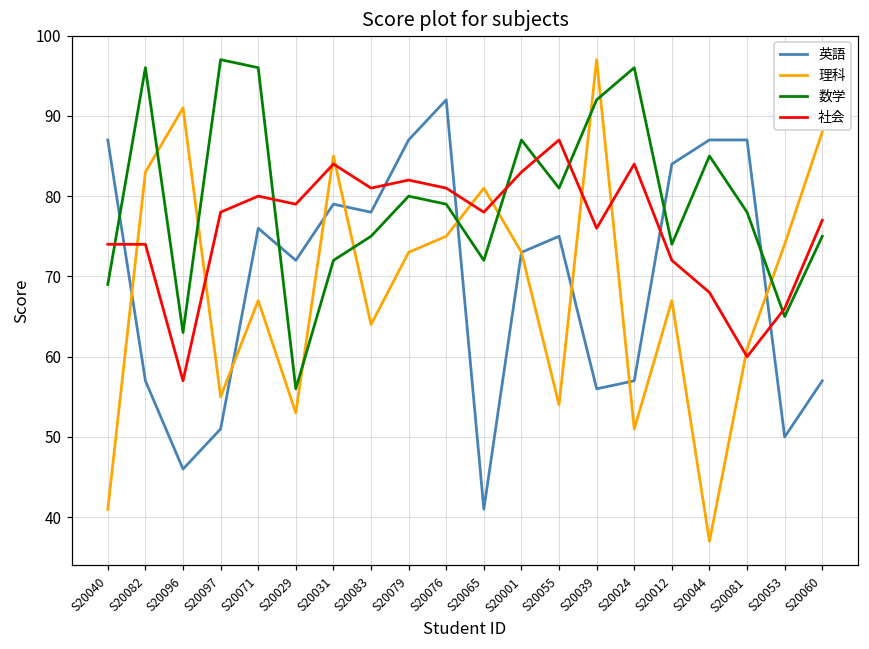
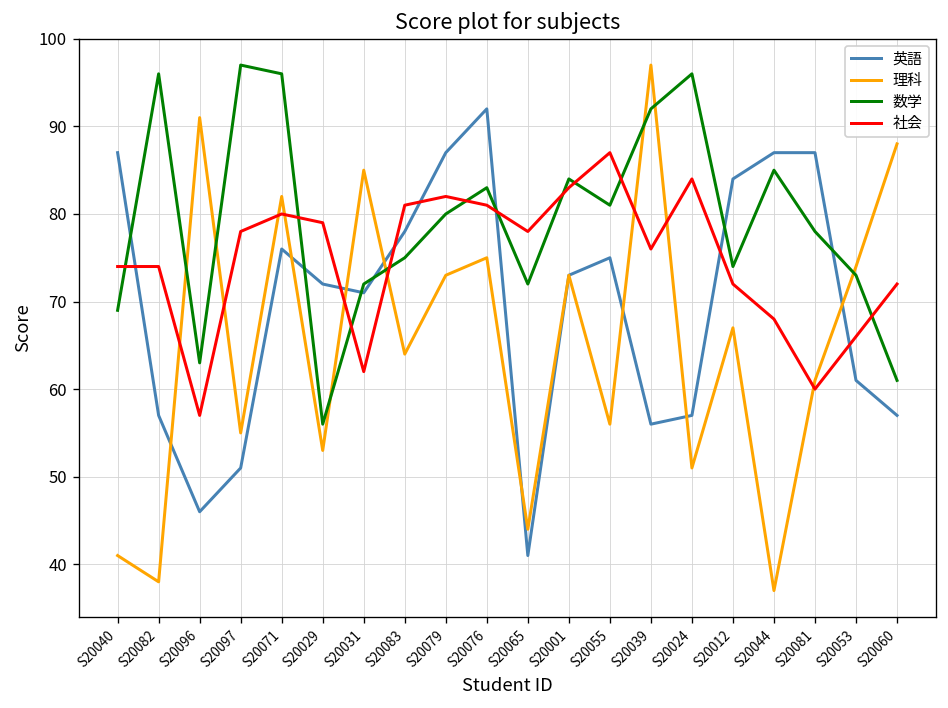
理科, S20082: 83 -> 38
理科, S20071: 67 -> 82
英語, S20031: 79 -> 71
社会, S20031: 84 -> 62
数学, S20076: 79 -> 83
理科, S20065: 81 -> 44
数学, S20001: 87 -> 84
理科, S20055: 54 -> 56
英語, S20053: 50 -> 61
数学, S20053: 65 -> 73
数学, S20060: 75 -> 61
社会, S20060: 77 -> 72
